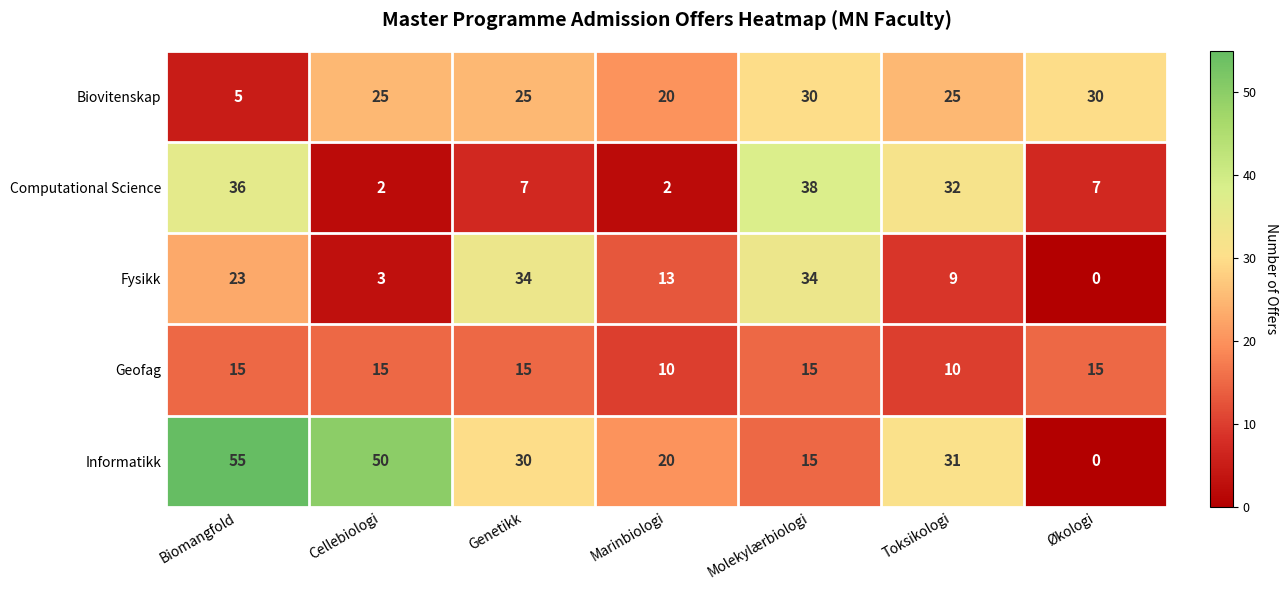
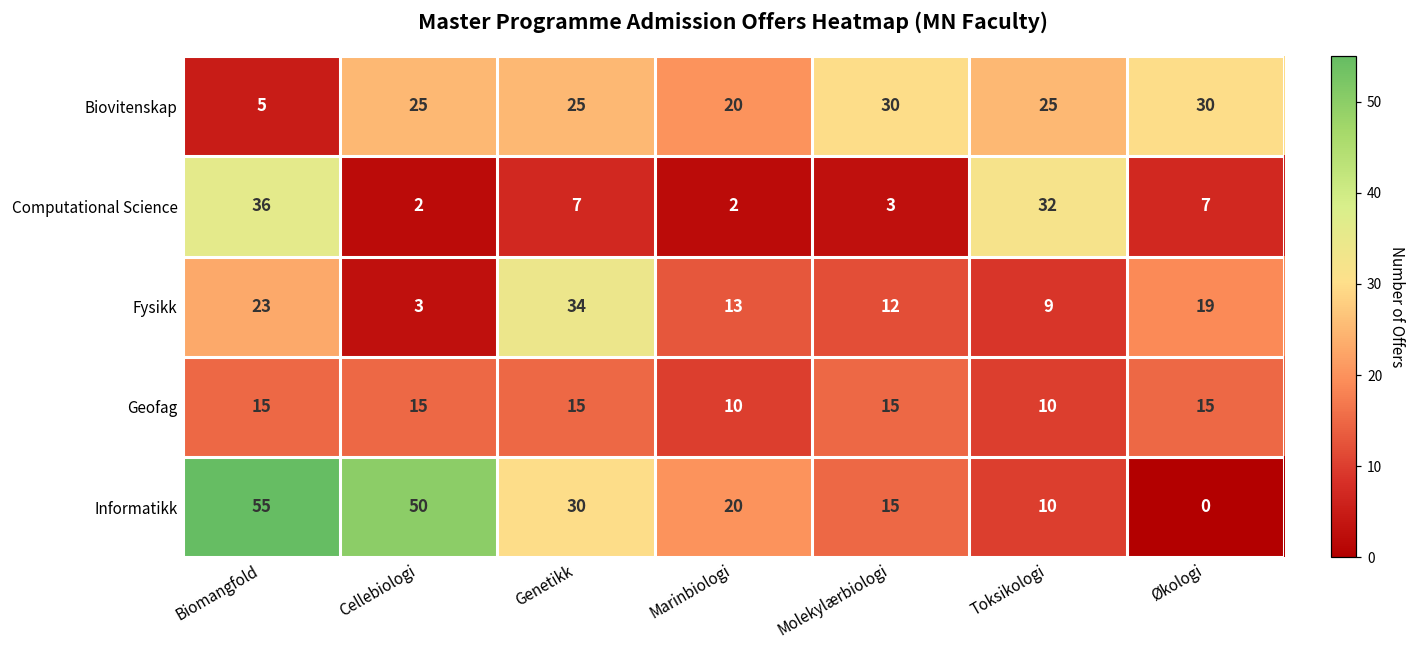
Computational Science, Molekylærbiologi: 38 -> 3
Fysikk, Molekylærbiologi: 34 -> 12
Fysikk, Økologi: 0 -> 19
Informatikk, Toksikologi: 31 -> 10
